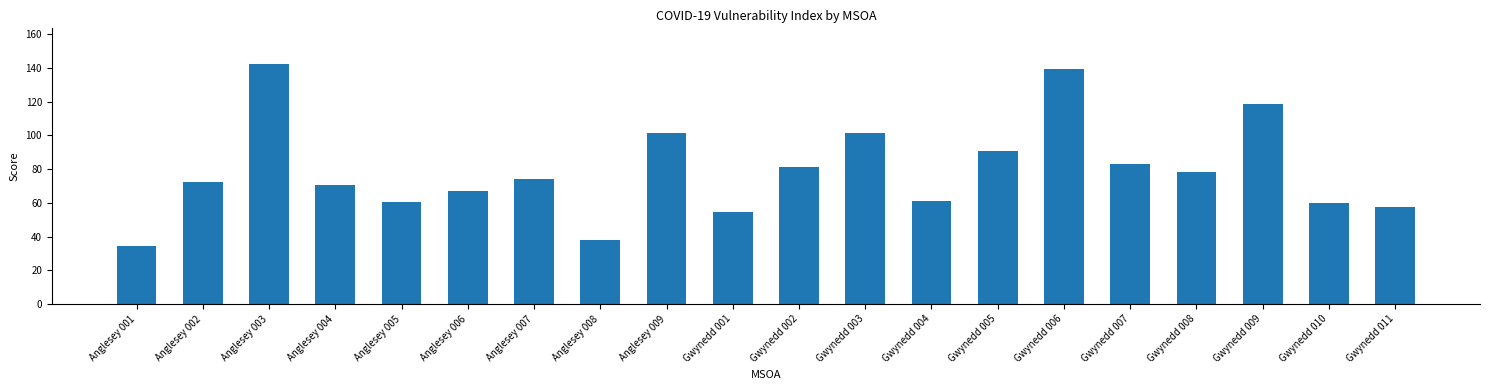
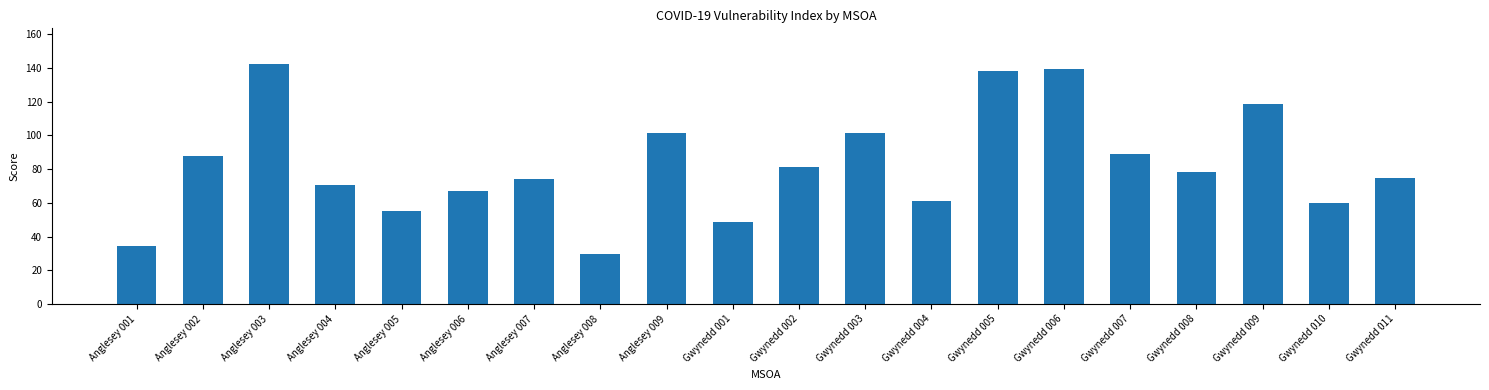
Anglesey 002: 72 -> 88
Anglesey 005: 60 -> 55
Anglesey 008: 38 -> 30
Gwynedd 001: 55 -> 49
Gwynedd 005: 91 -> 138
Gwynedd 007: 83 -> 89
Gwynedd 011: 57 -> 75
